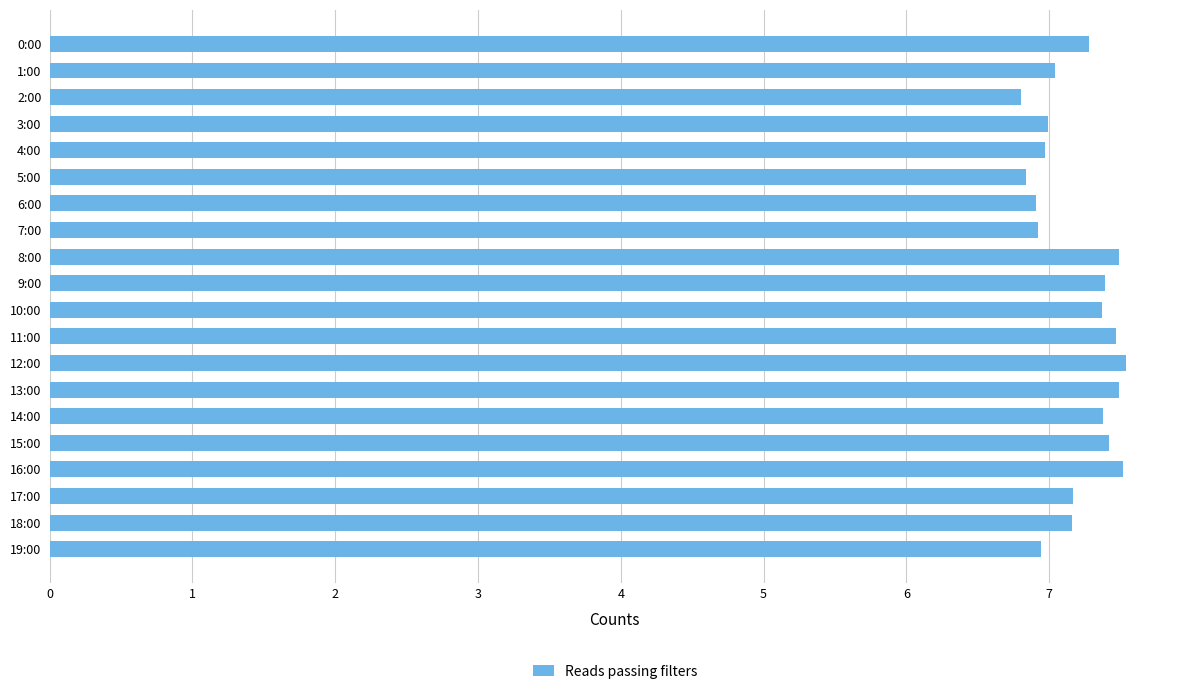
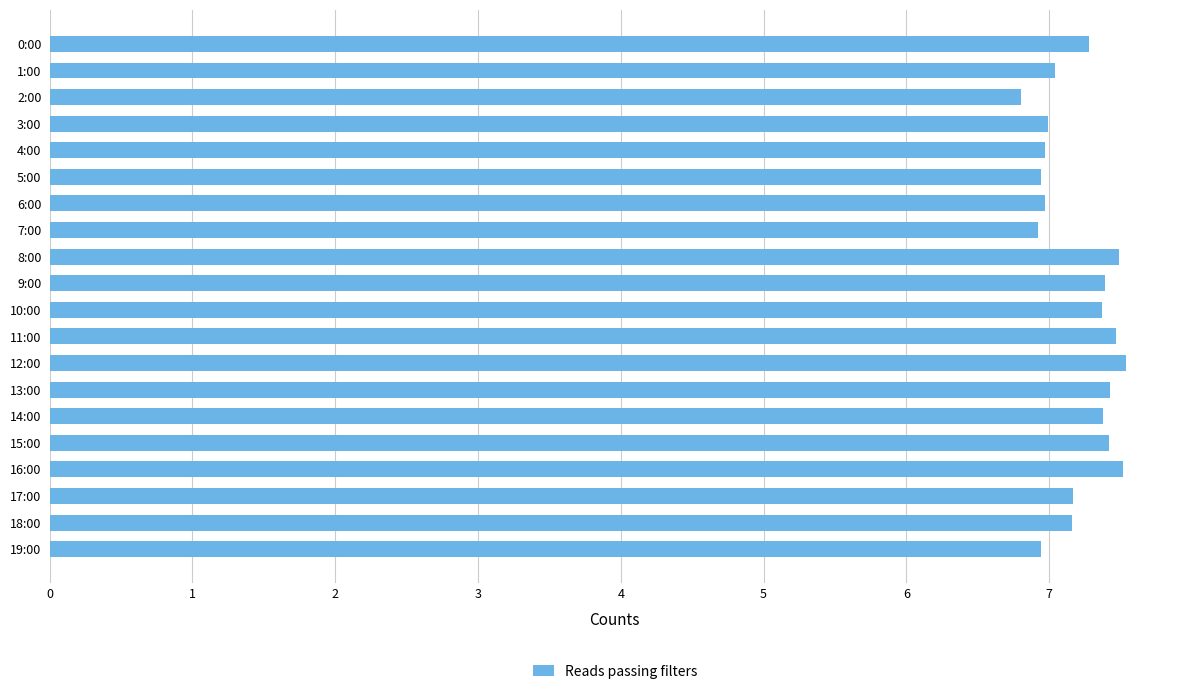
5:00: 6.84 -> 6.94
6:00: 6.91 -> 6.97
13:00: 7.49 -> 7.43
